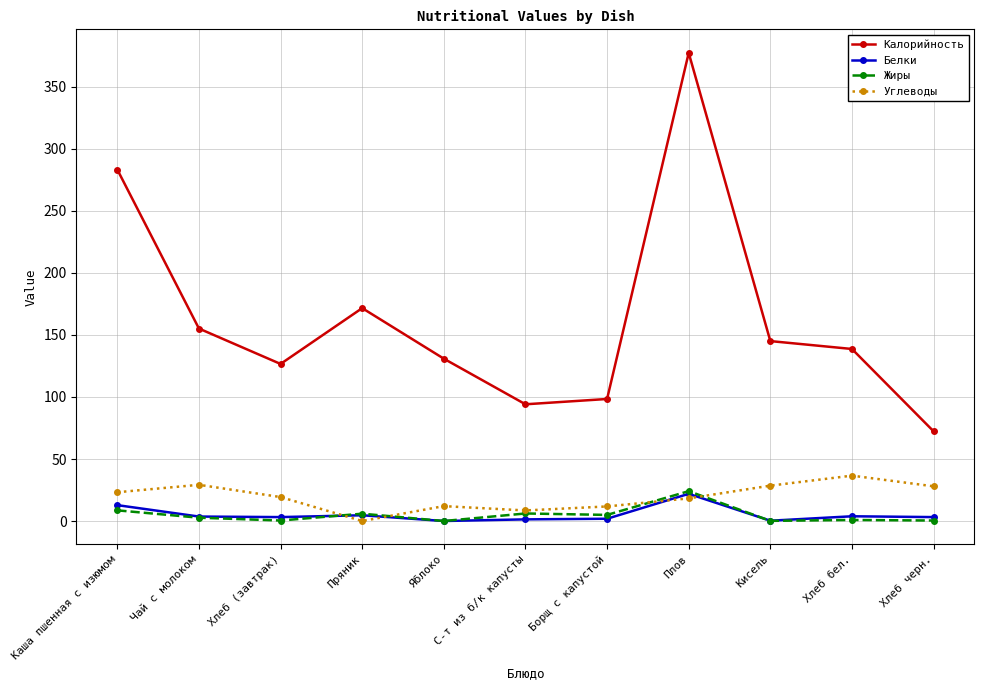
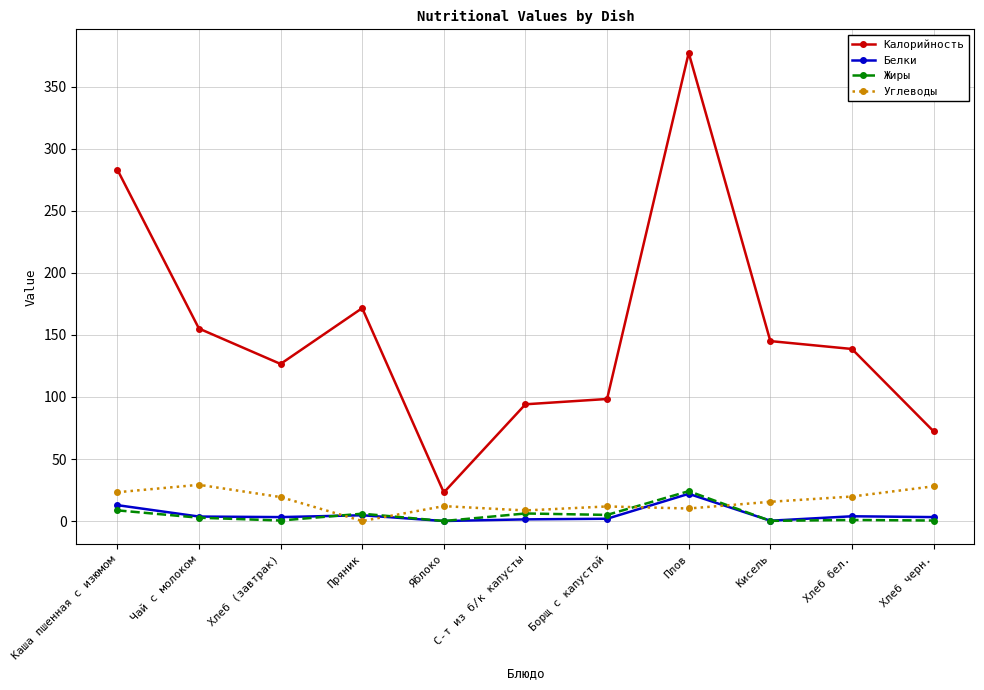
Калорийность, Яблоко: 131 -> 23
Углеводы, Плов: 18 -> 10
Углеводы, Кисель: 29 -> 16
Углеводы, Хлеб бел.: 37 -> 20
